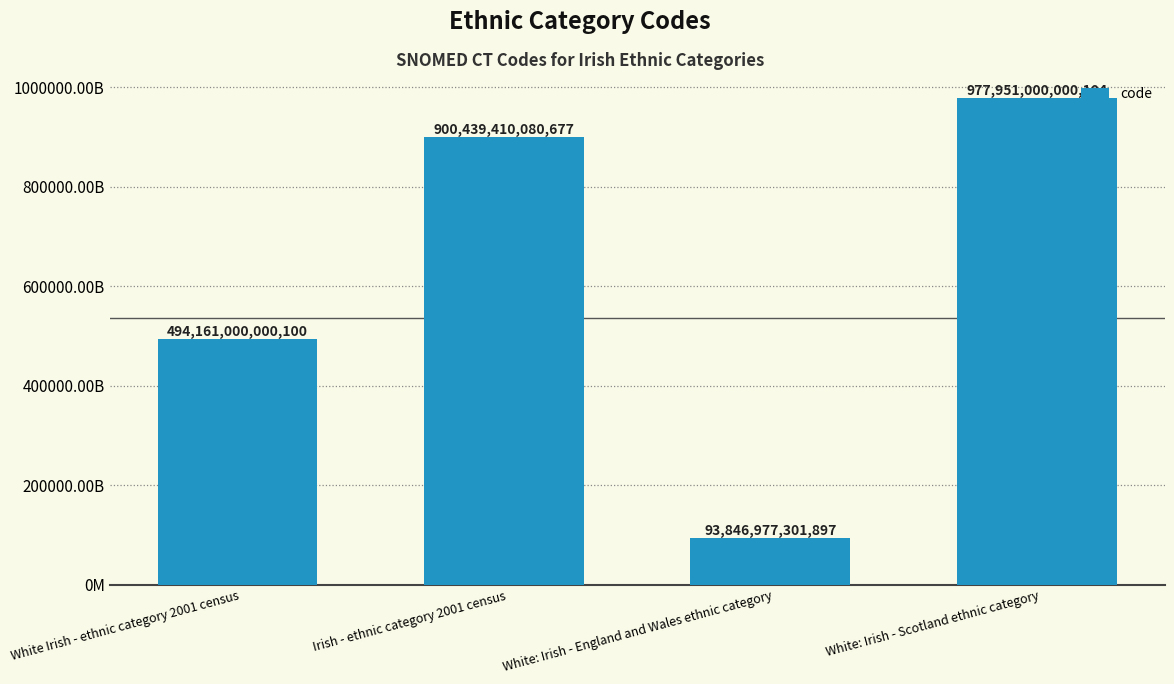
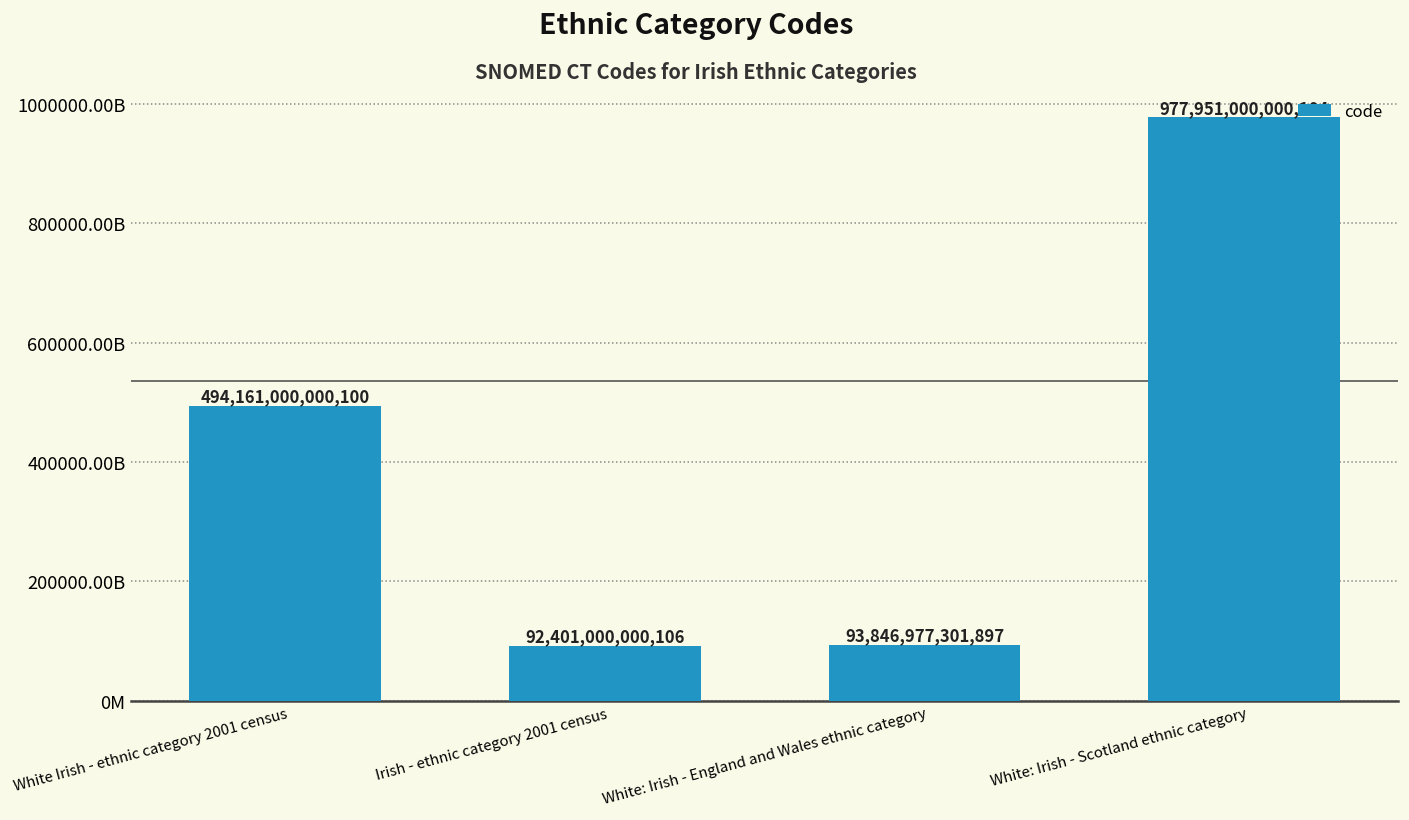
Irish - ethnic category 2001 census: 900,439,410,080,677 -> 92,401,000,000,106
